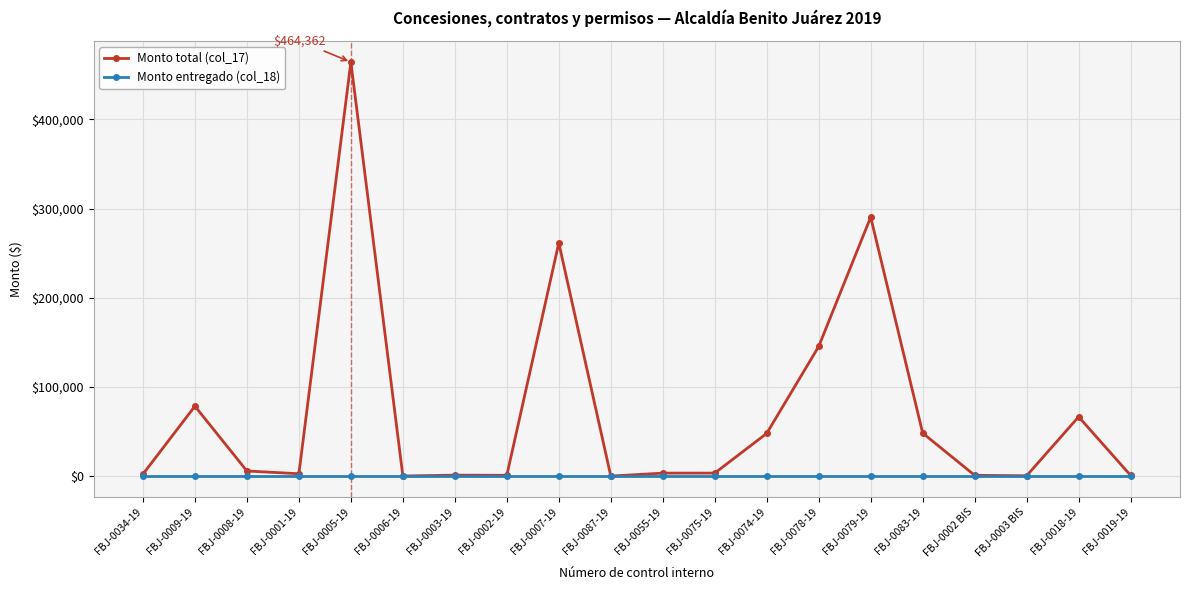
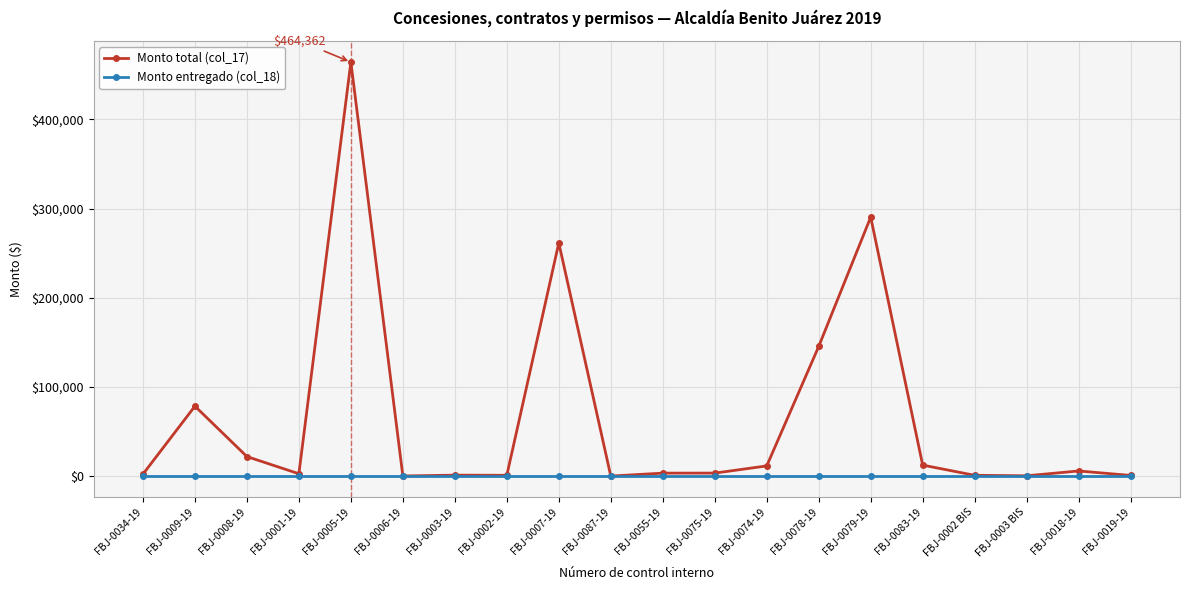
Monto total (col_17), FBJ-0008-19: $10,000 -> $20,000
Monto total (col_17), FBJ-0074-19: $50,000 -> $10,000
Monto total (col_17), FBJ-0083-19: $50,000 -> $10,000
Monto total (col_17), FBJ-0018-19: $70,000 -> $10,000
